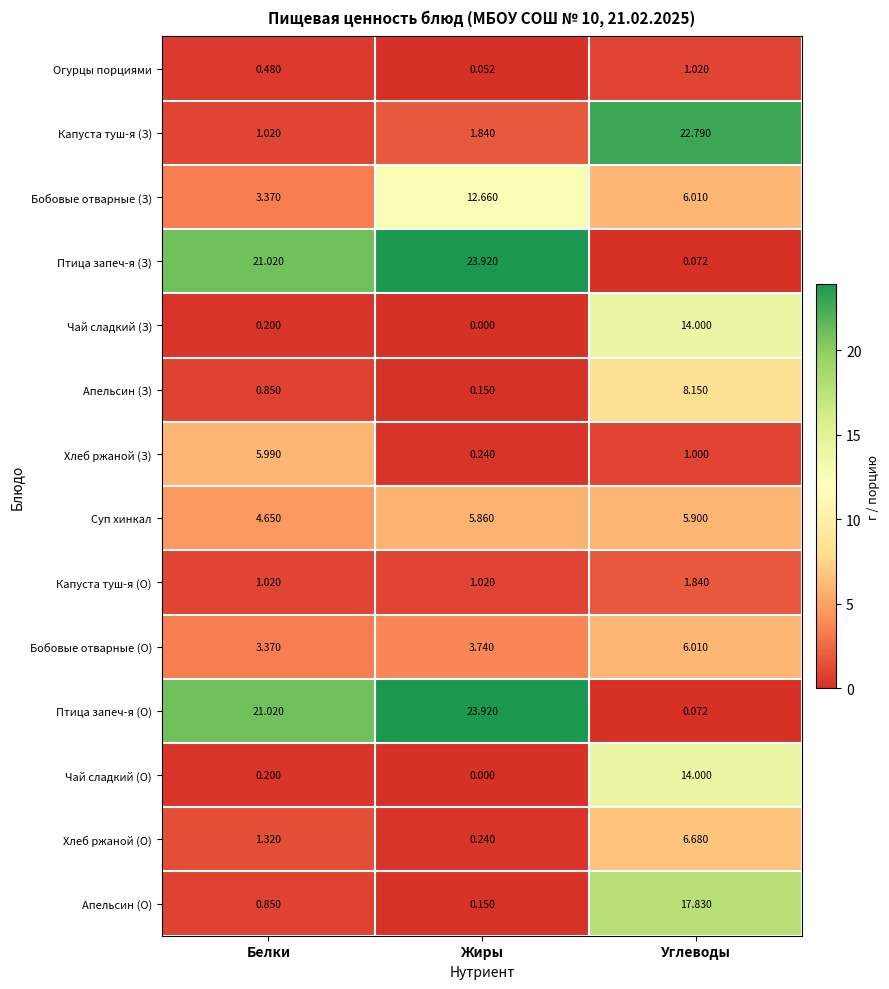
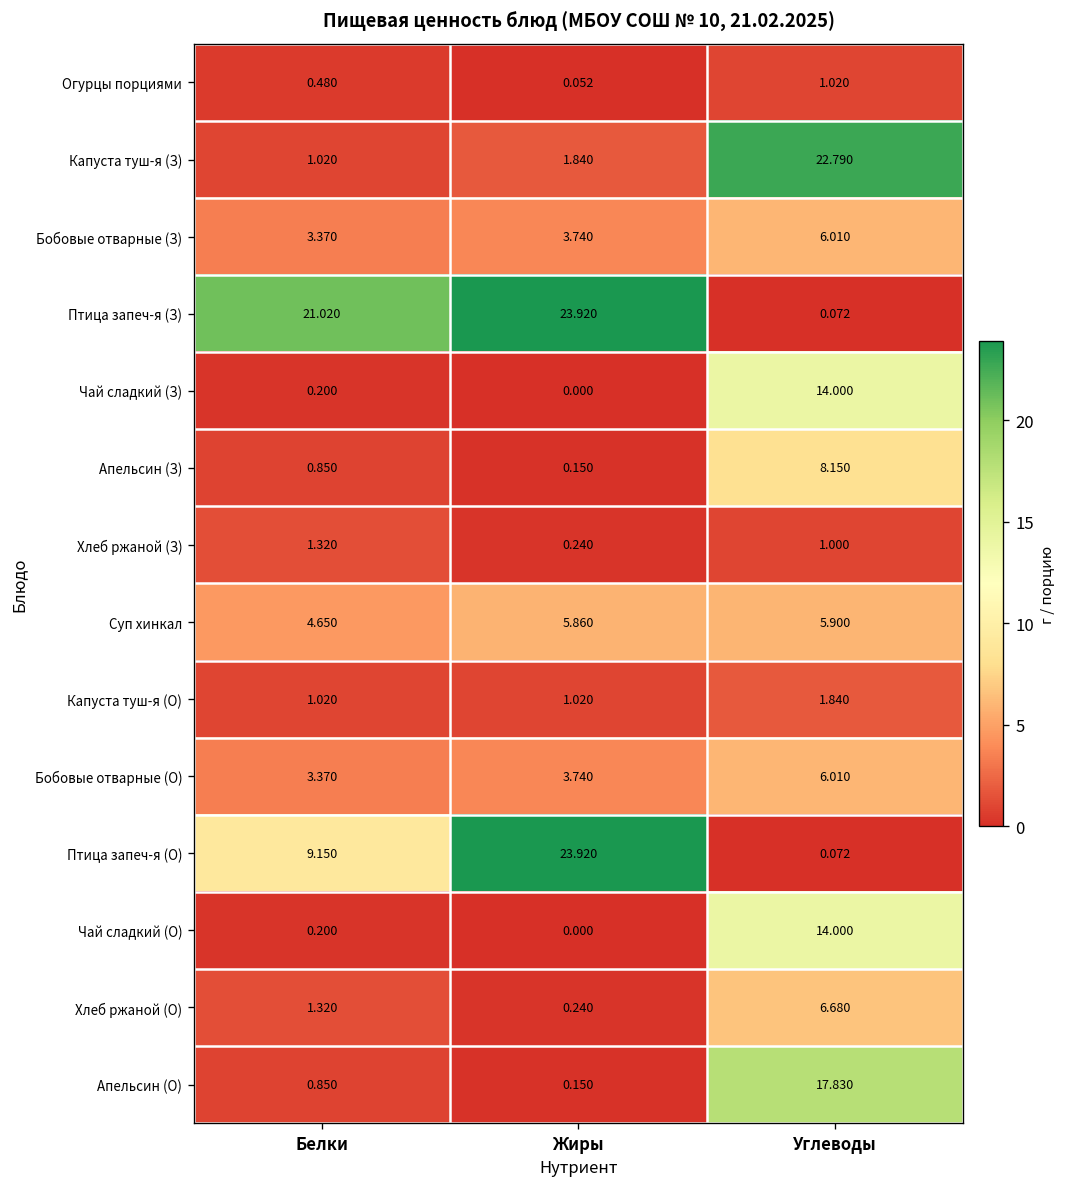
Бобовые отварные (З), Жиры: 12.660 -> 3.740
Хлеб ржаной (З), Белки: 5.990 -> 1.320
Птица запеч-я (О), Белки: 21.020 -> 9.150
